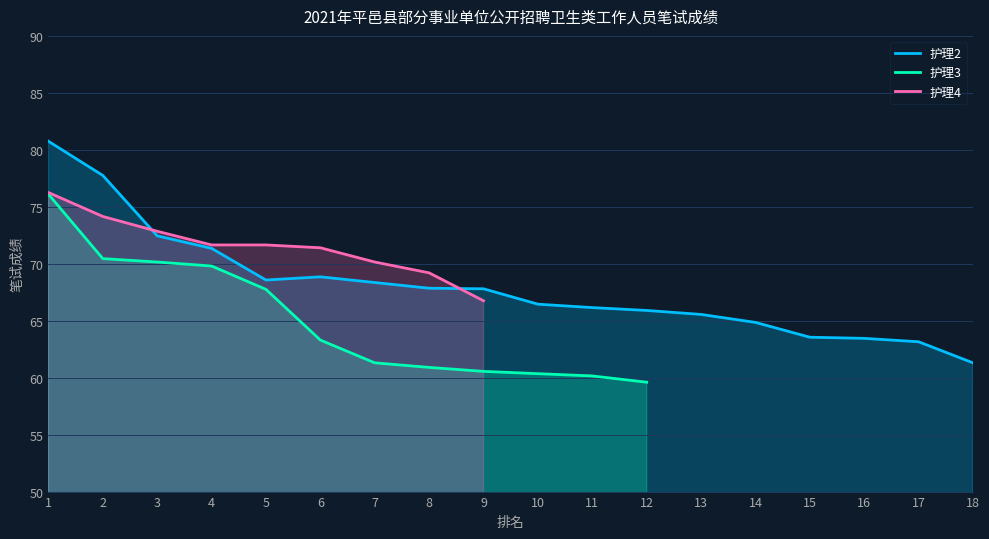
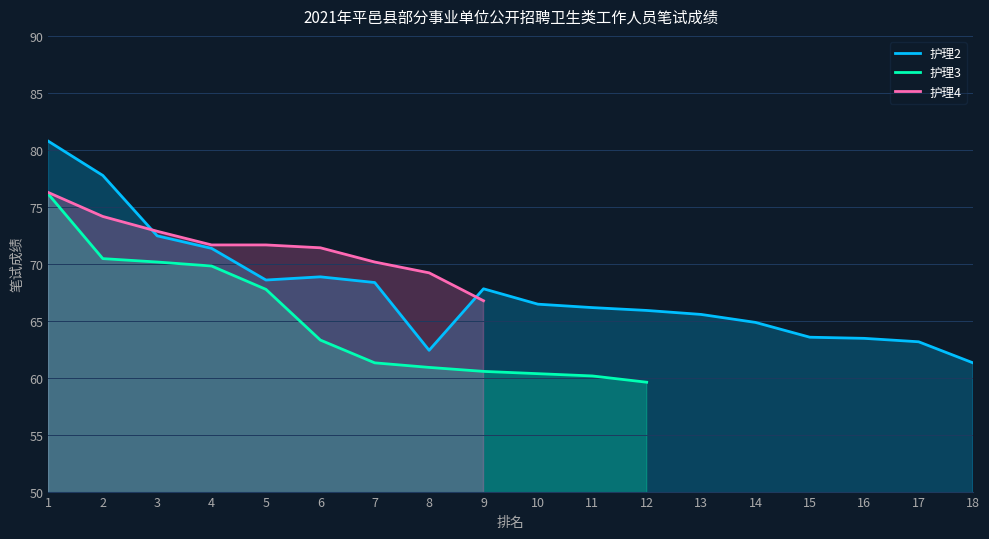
护理2, 8: 67.9 -> 62.4
